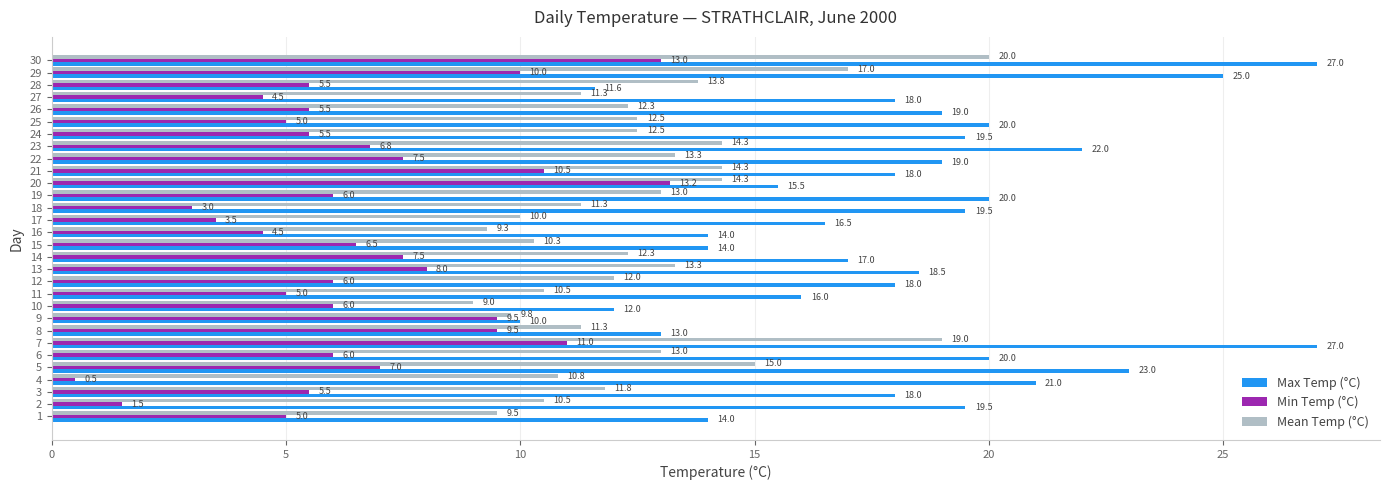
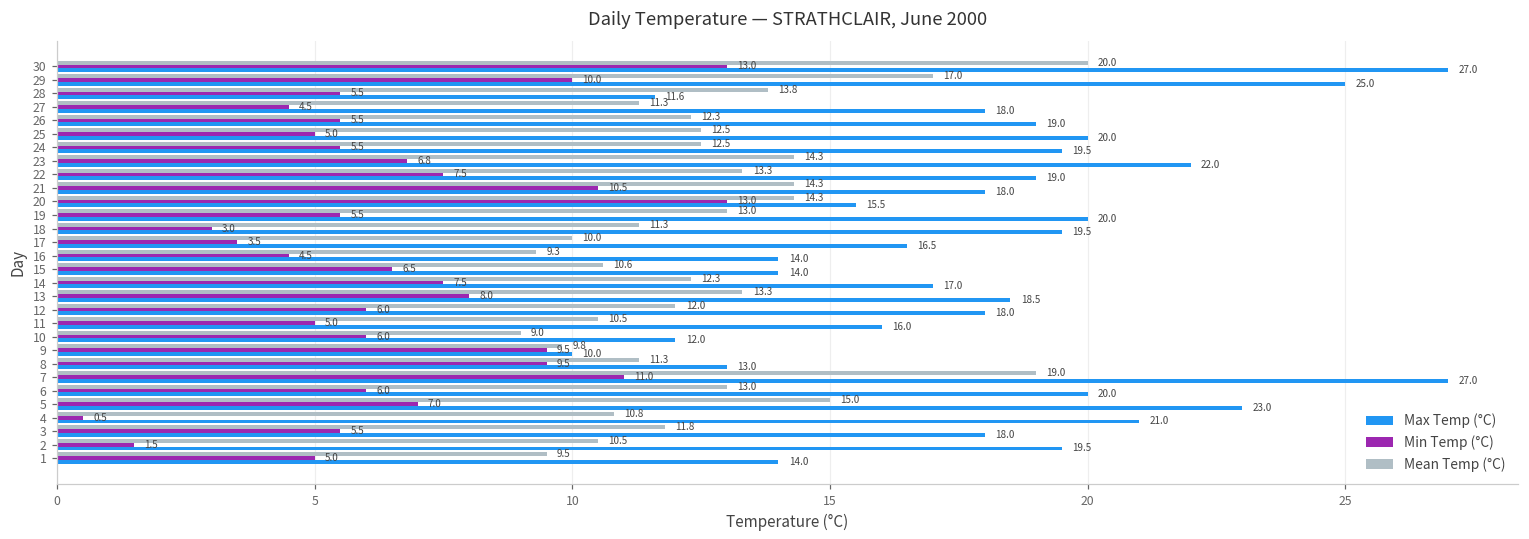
Min Temp (°C), 20: 13.2 -> 13.0
Min Temp (°C), 19: 6.0 -> 5.5
Mean Temp (°C), 15: 10.3 -> 10.6
